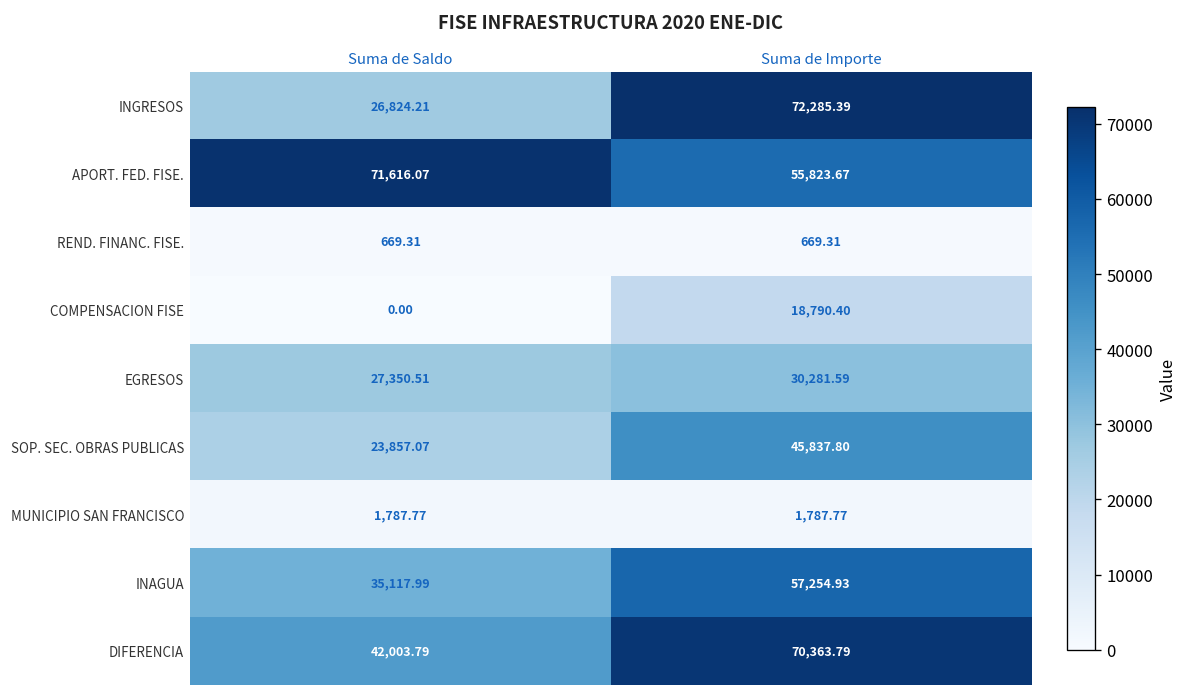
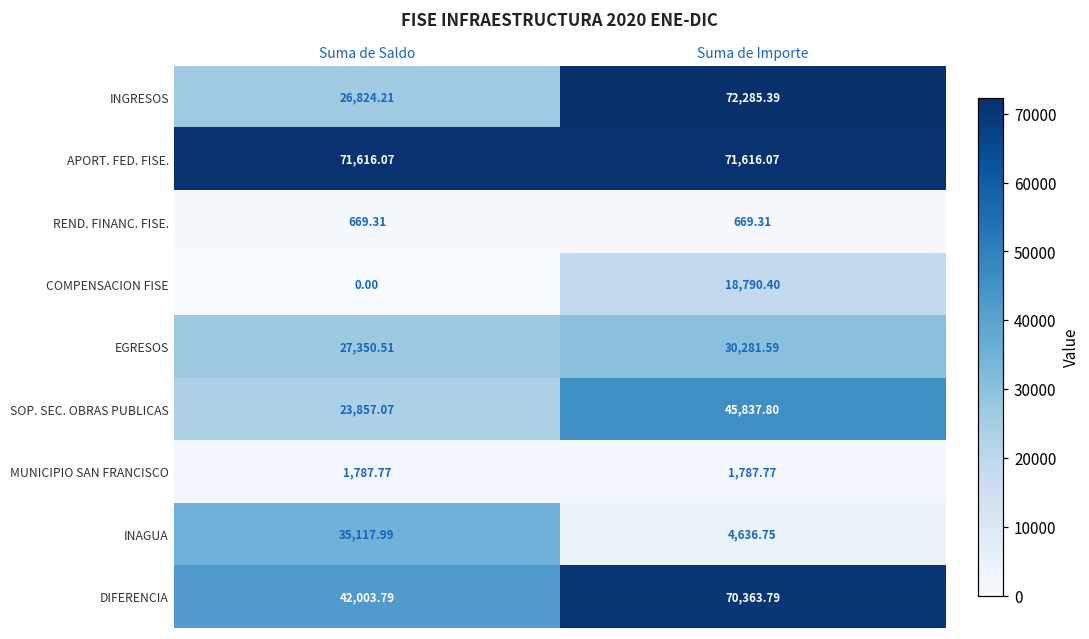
APORT. FED. FISE., Suma de Importe: 55,823.67 -> 71,616.07
INAGUA, Suma de Importe: 57,254.93 -> 4,636.75
